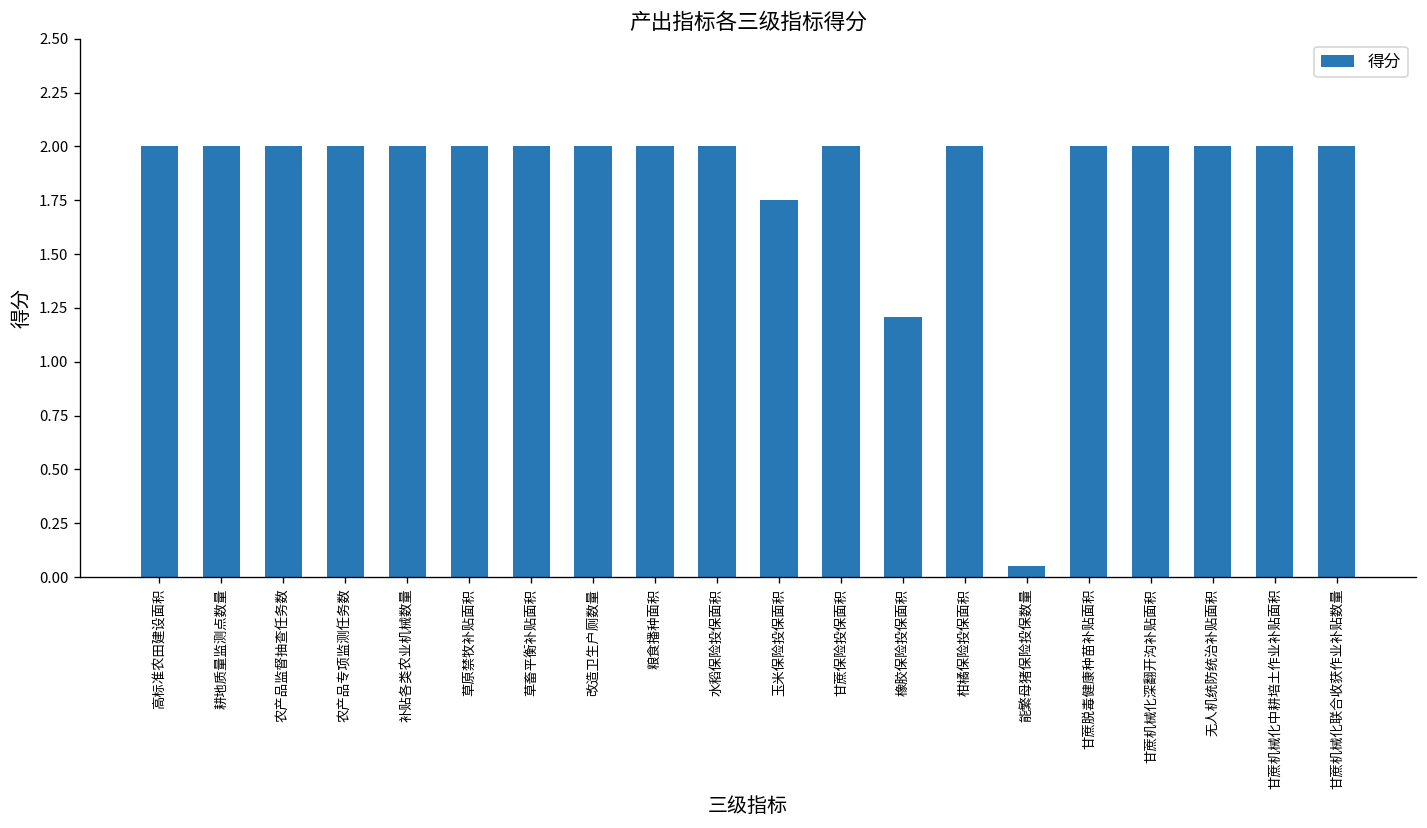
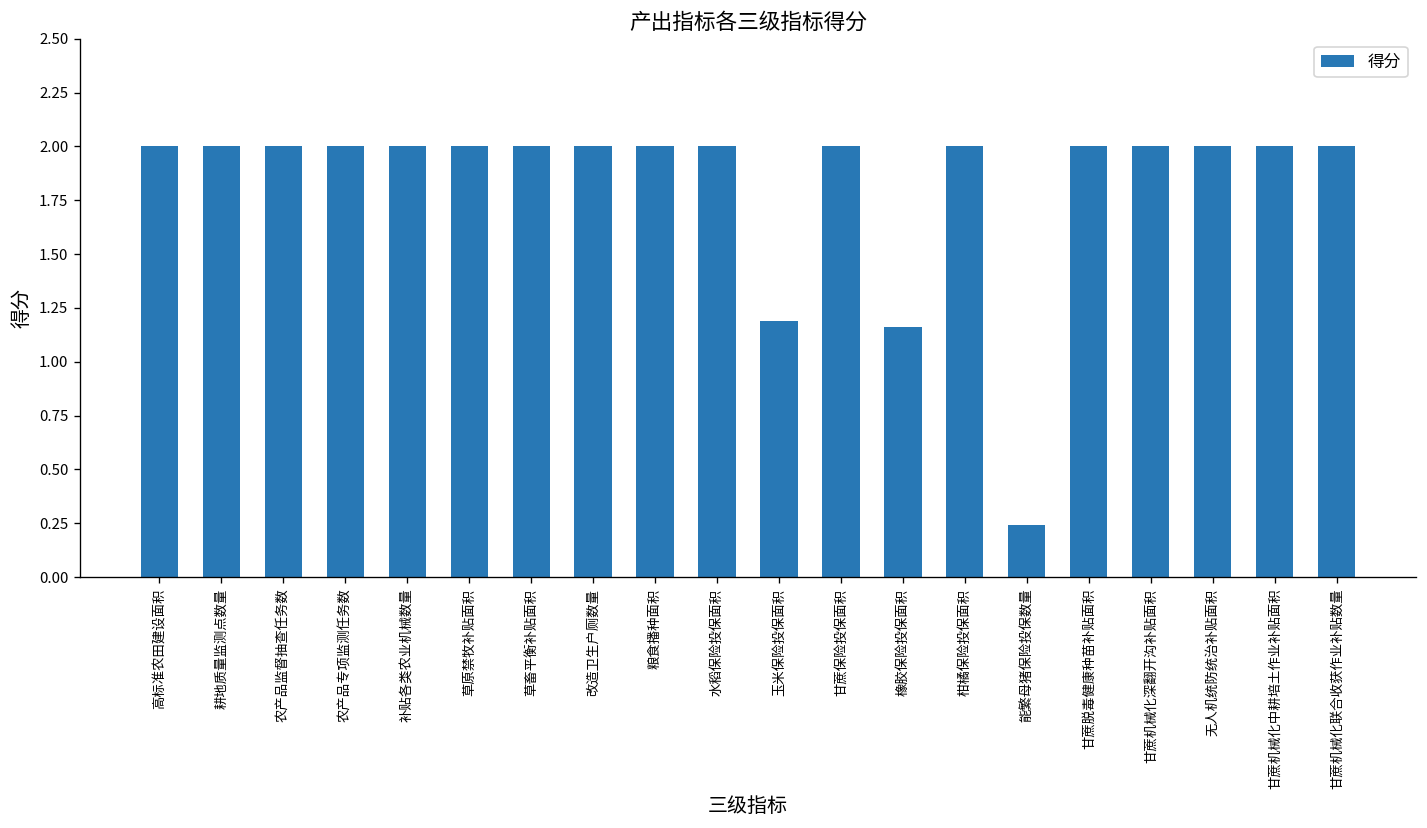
玉米保险投保面积: 1.75 -> 1.19
橡胶保险投保面积: 1.21 -> 1.16
能繁母猪保险投保数量: 0.05 -> 0.24
